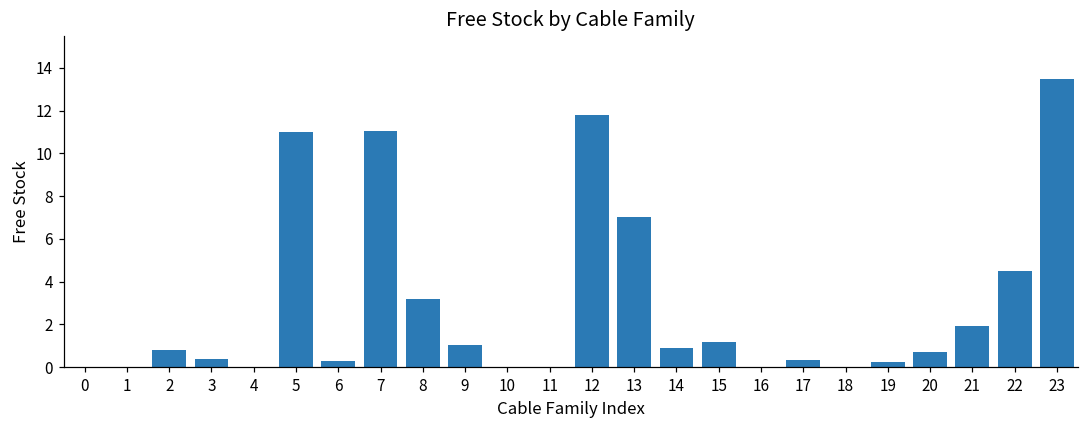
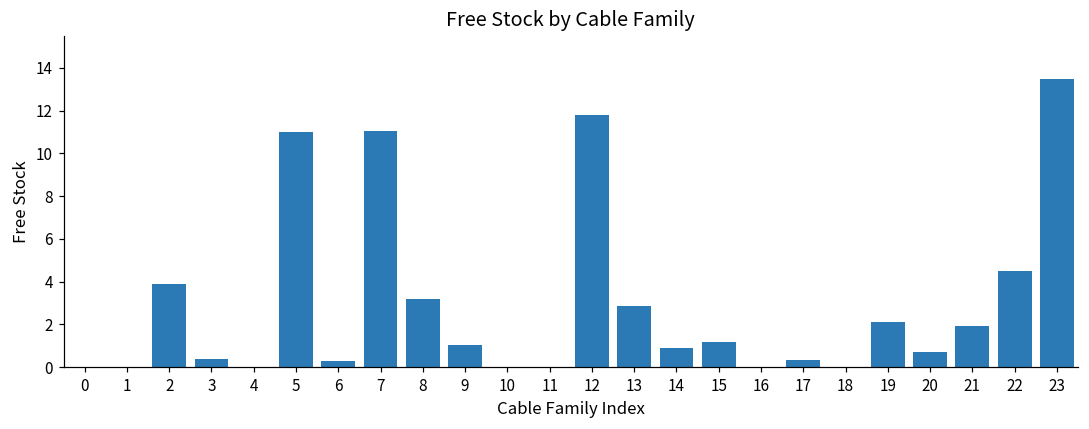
2: 0.8 -> 3.9
13: 7.0 -> 2.9
19: 0.3 -> 2.1
